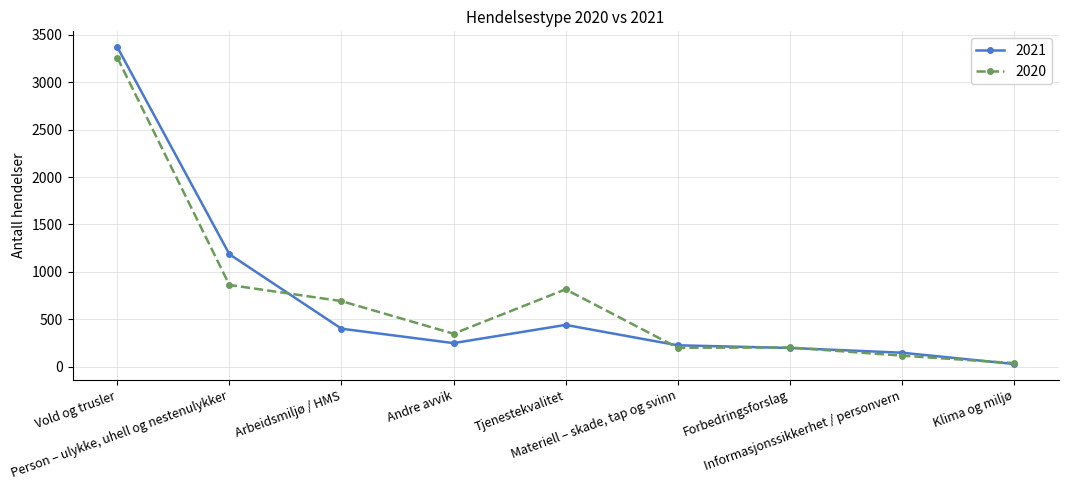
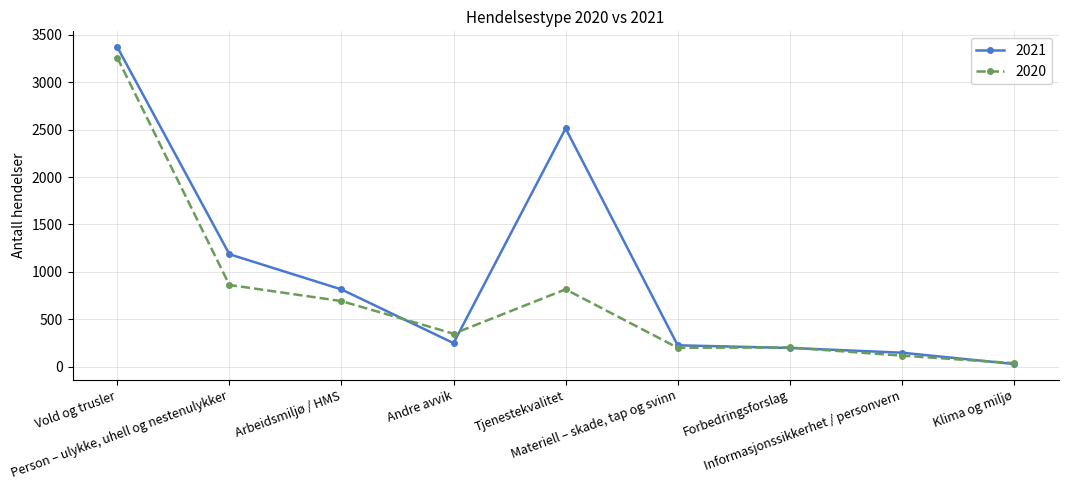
2021, Arbeidsmiljø / HMS: 400 -> 800
2021, Tjenestekvalitet: 400 -> 2500
